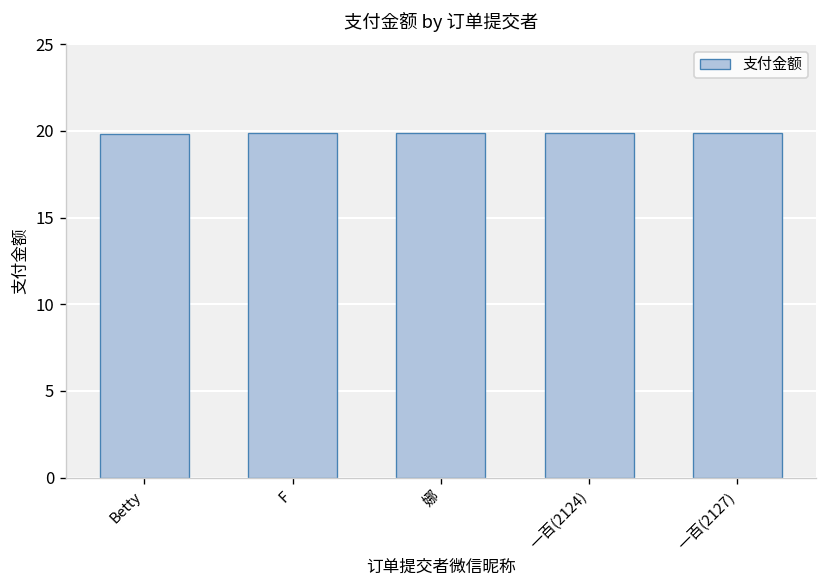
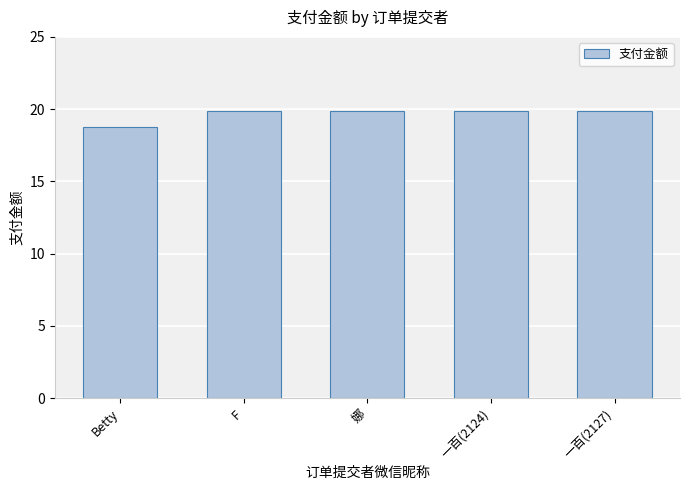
Betty: 19.8 -> 18.8
